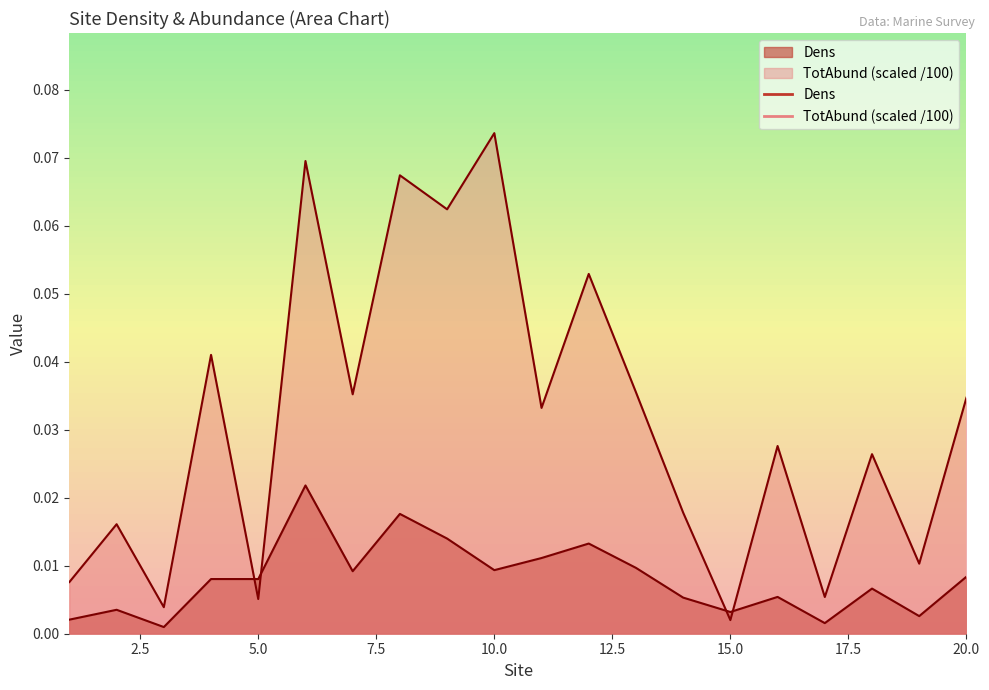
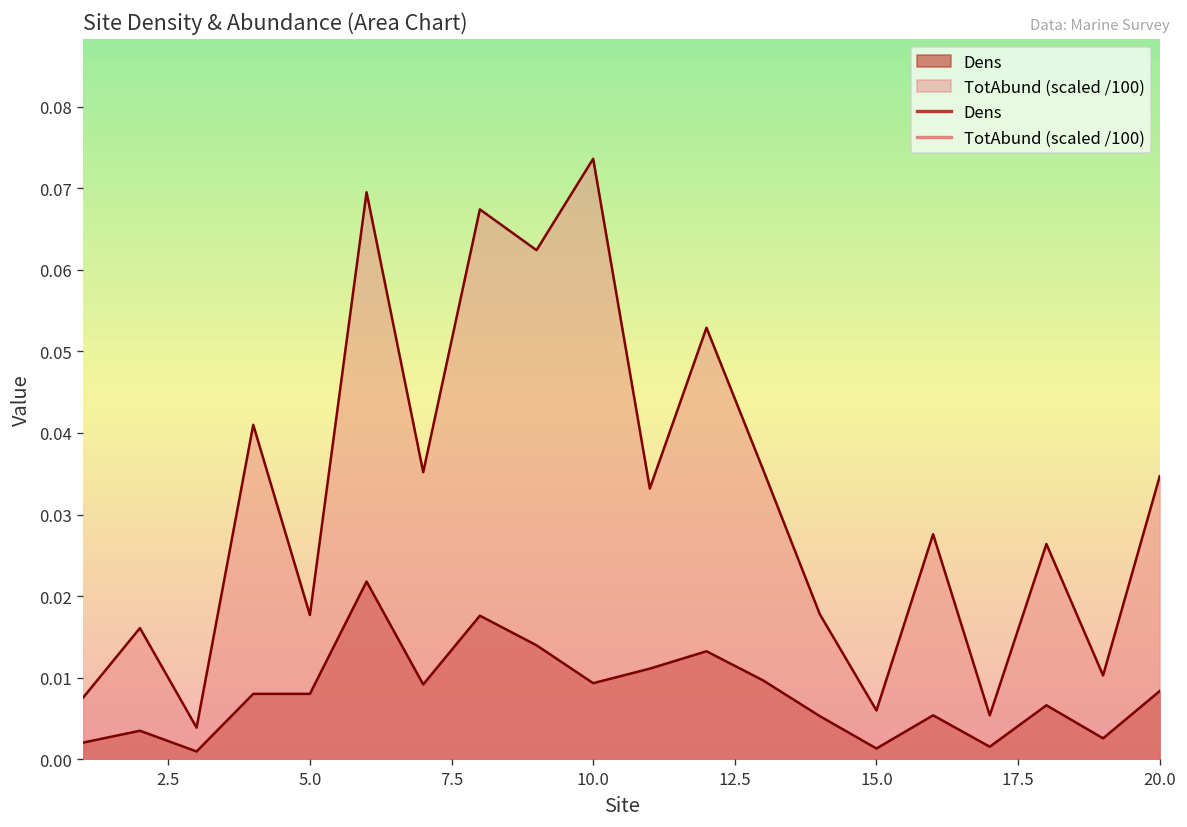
TotAbund (scaled /100), 5.0: 0.005 -> 0.018
Dens, 15.0: 0.003 -> 0.001
TotAbund (scaled /100), 15.0: 0.002 -> 0.006
